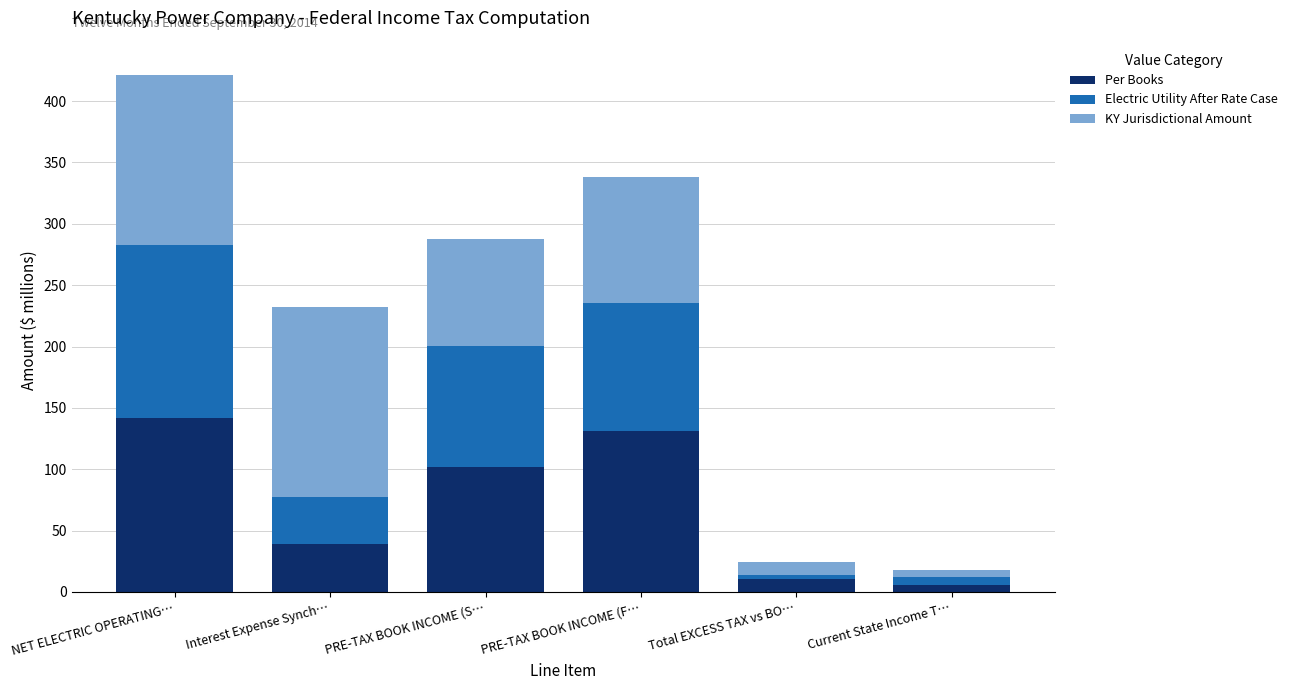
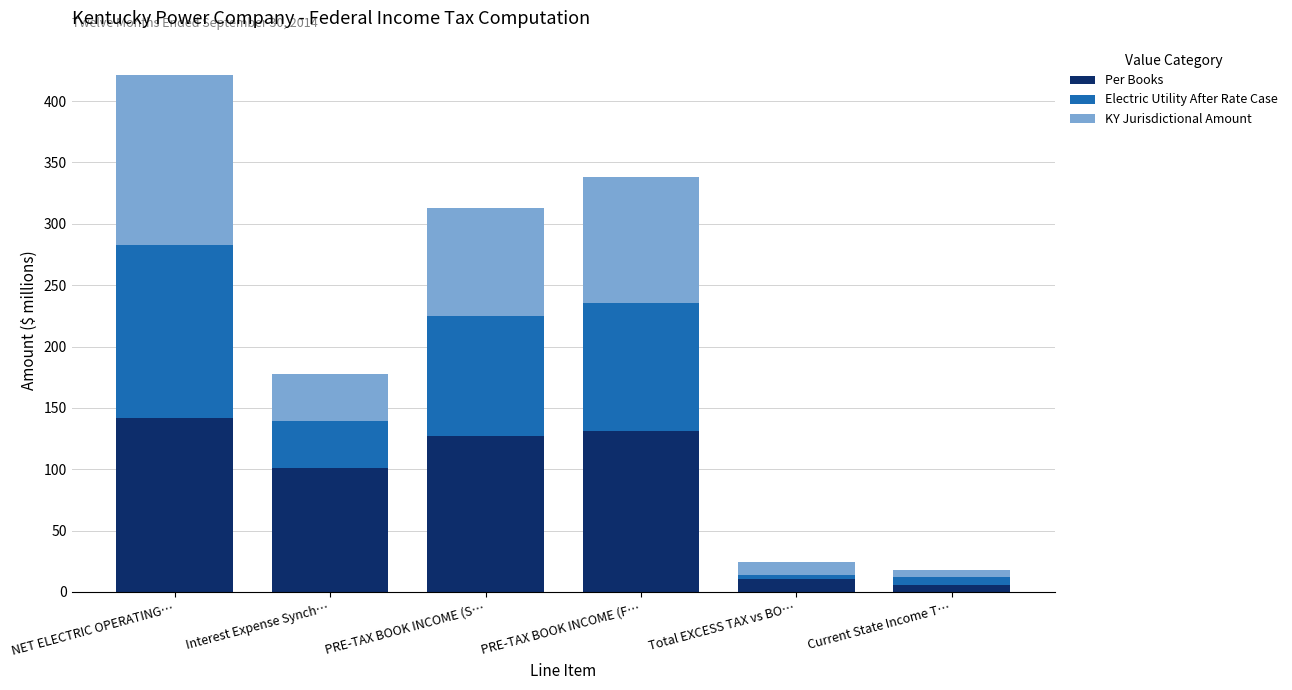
Per Books, Interest Expense Synch…: 39 -> 101
KY Jurisdictional Amount, Interest Expense Synch…: 155 -> 38
Per Books, PRE-TAX BOOK INCOME (S…: 102 -> 127
